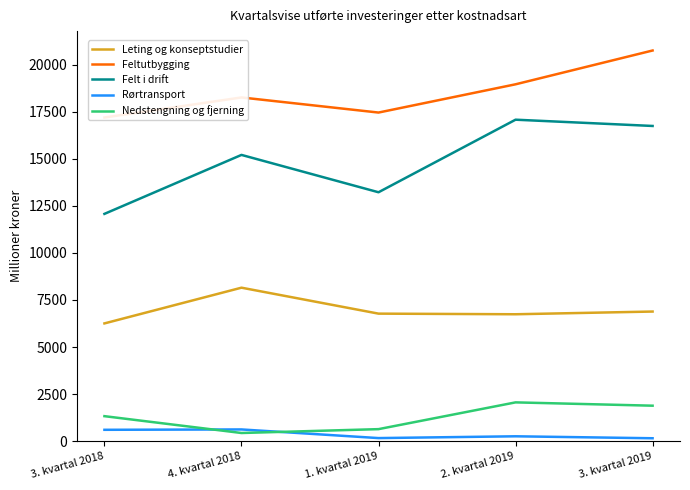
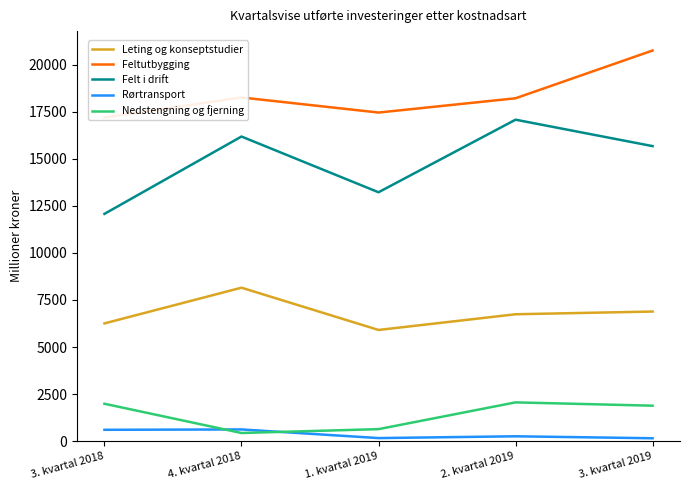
Nedstengning og fjerning, 3. kvartal 2018: 1300 -> 2000
Felt i drift, 4. kvartal 2018: 15200 -> 16200
Leting og konseptstudier, 1. kvartal 2019: 6800 -> 5900
Feltutbygging, 2. kvartal 2019: 18900 -> 18200
Felt i drift, 3. kvartal 2019: 16700 -> 15700
